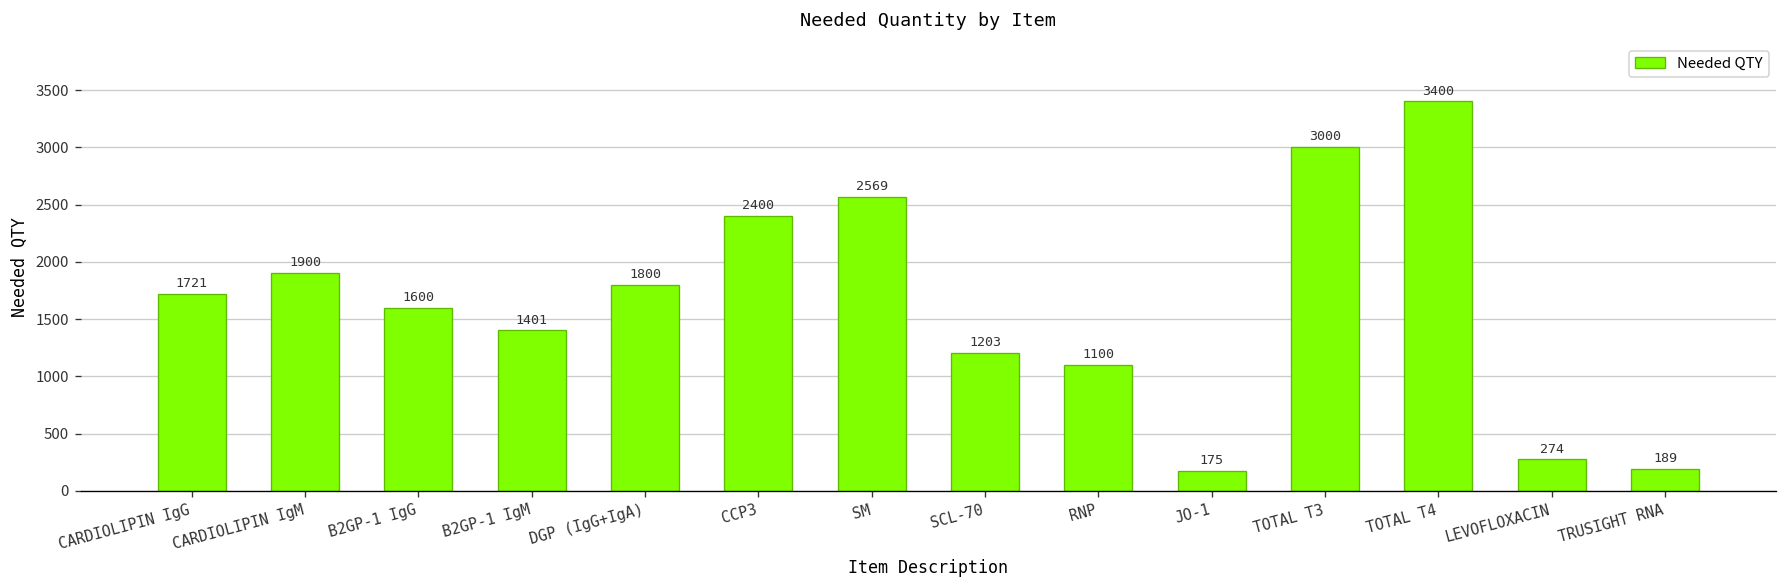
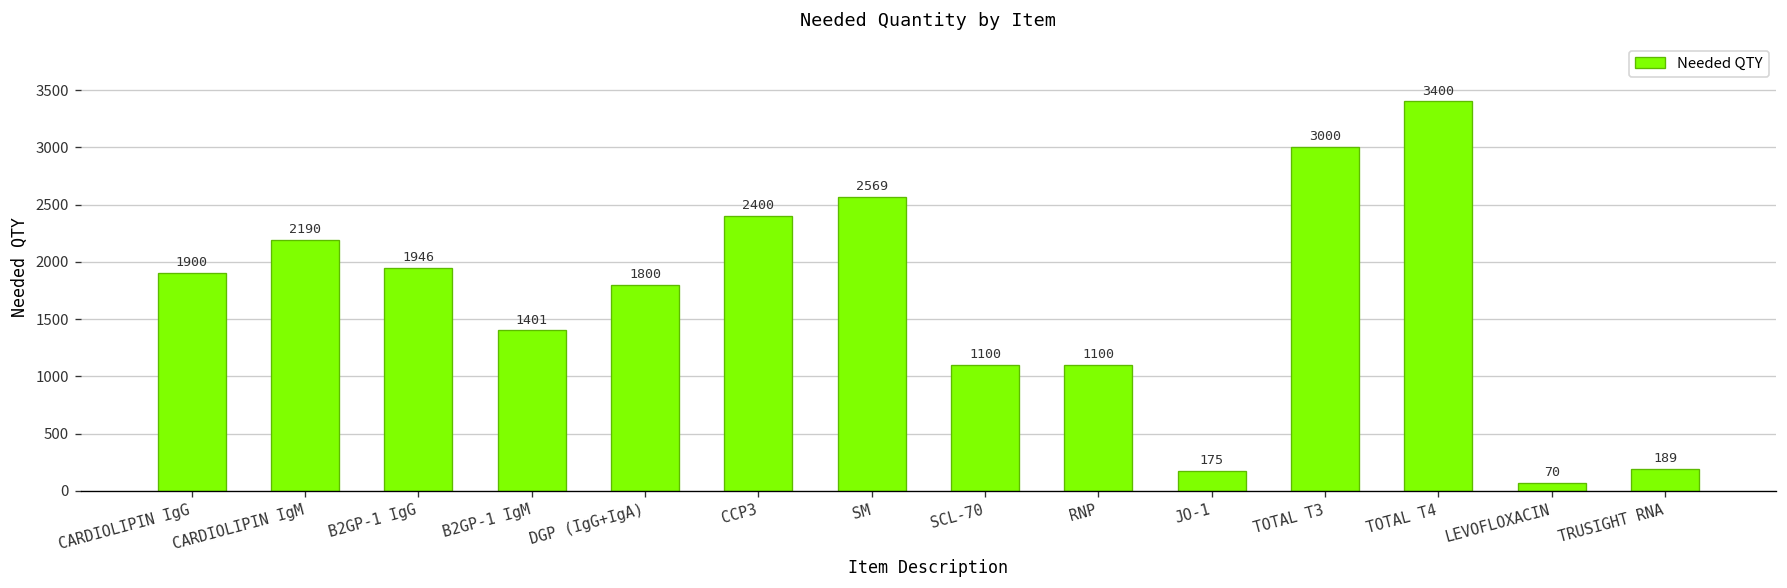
CARDIOLIPIN IgG: 1721 -> 1900
CARDIOLIPIN IgM: 1900 -> 2190
B2GP-1 IgG: 1600 -> 1946
SCL-70: 1203 -> 1100
LEVOFLOXACIN: 274 -> 70
